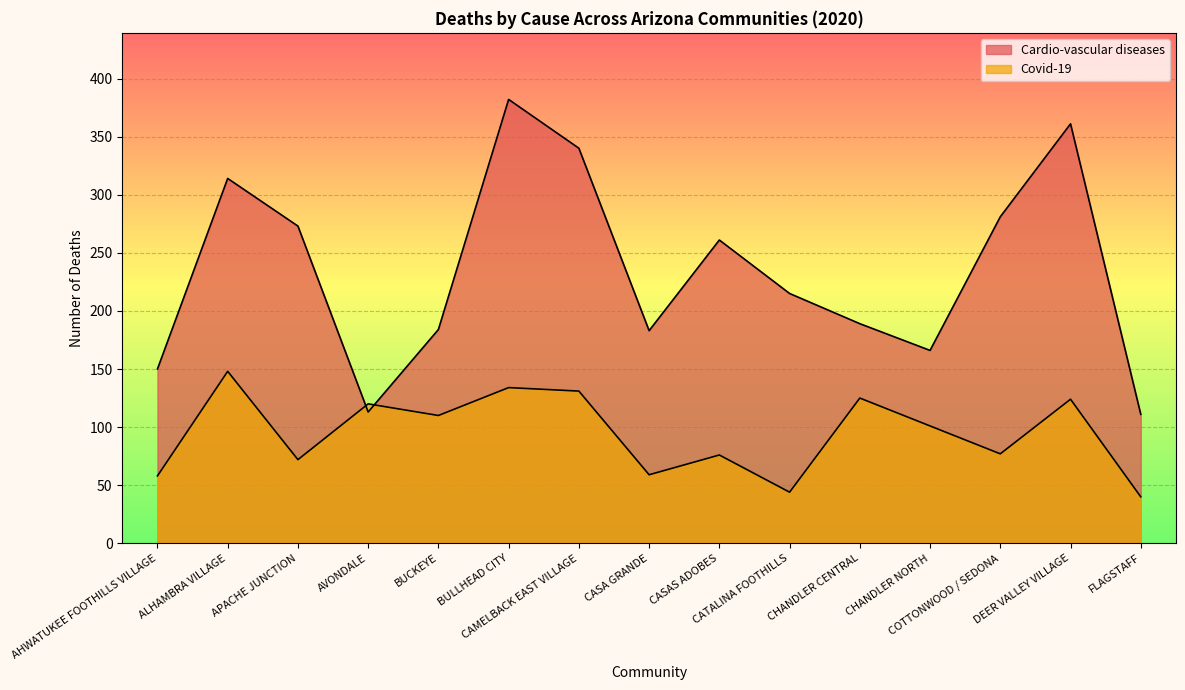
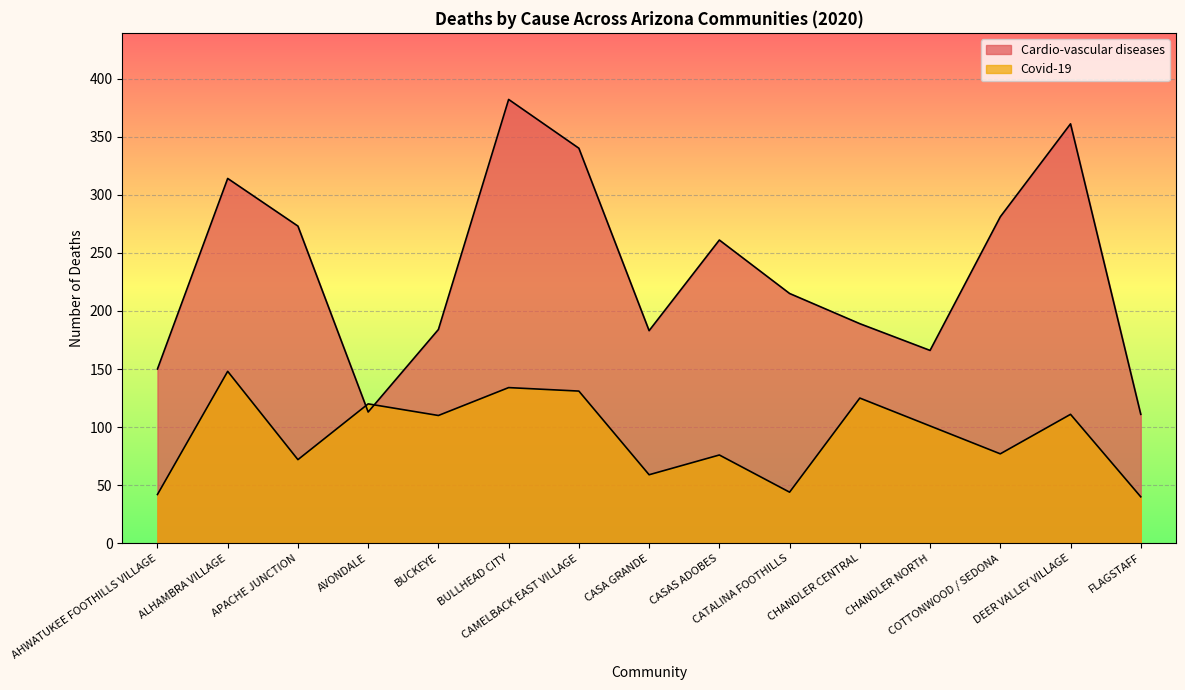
Covid-19, AHWATUKEE FOOTHILLS VILLAGE: 58 -> 42
Covid-19, DEER VALLEY VILLAGE: 124 -> 111
